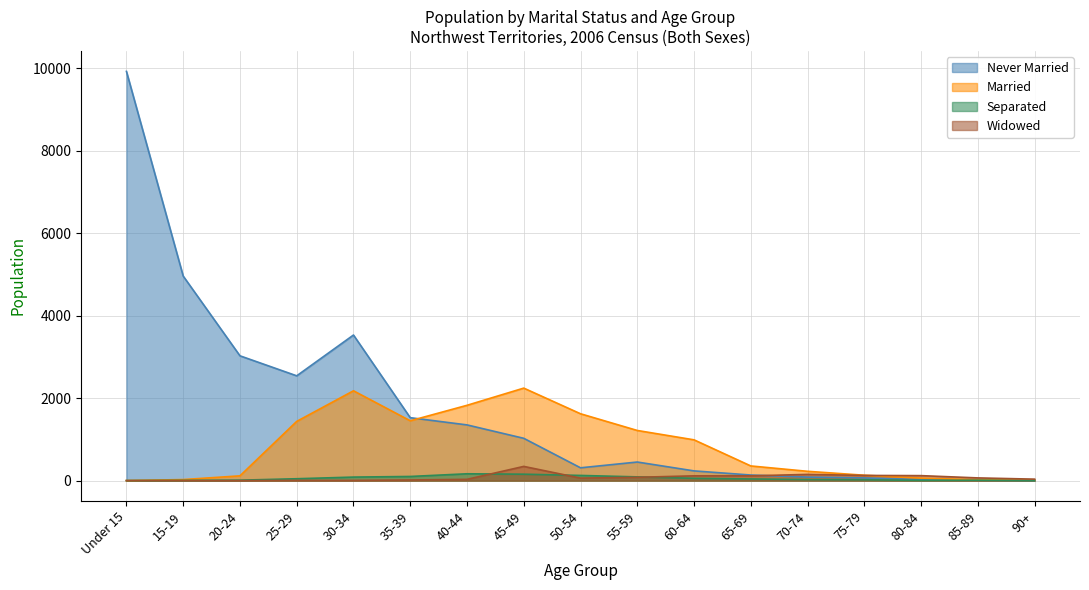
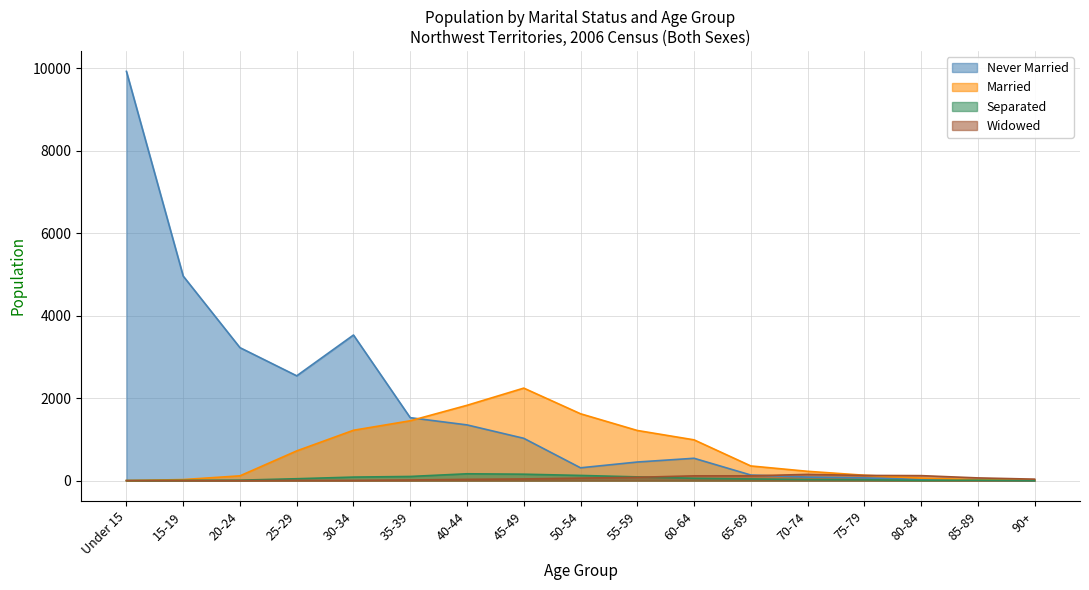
Never Married, 20-24: 3000 -> 3200
Married, 25-29: 1400 -> 700
Married, 30-34: 2200 -> 1200
Widowed, 45-49: 300 -> 0
Never Married, 60-64: 200 -> 500
